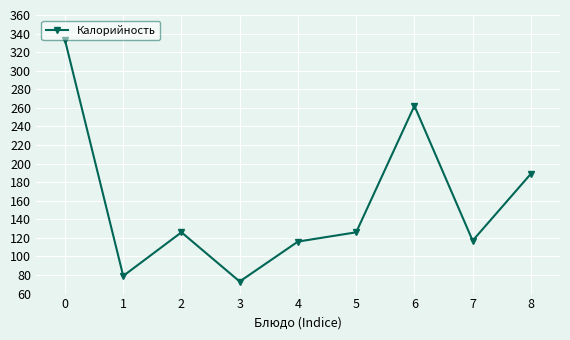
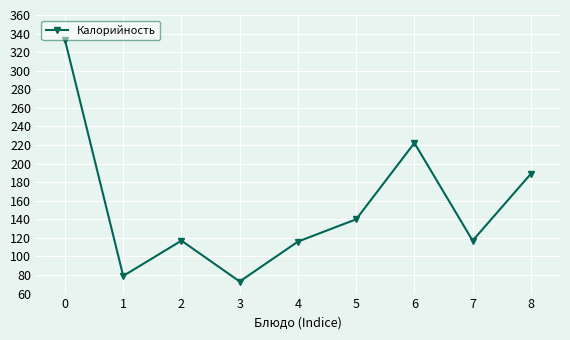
2: 130 -> 120
5: 130 -> 140
6: 260 -> 220
